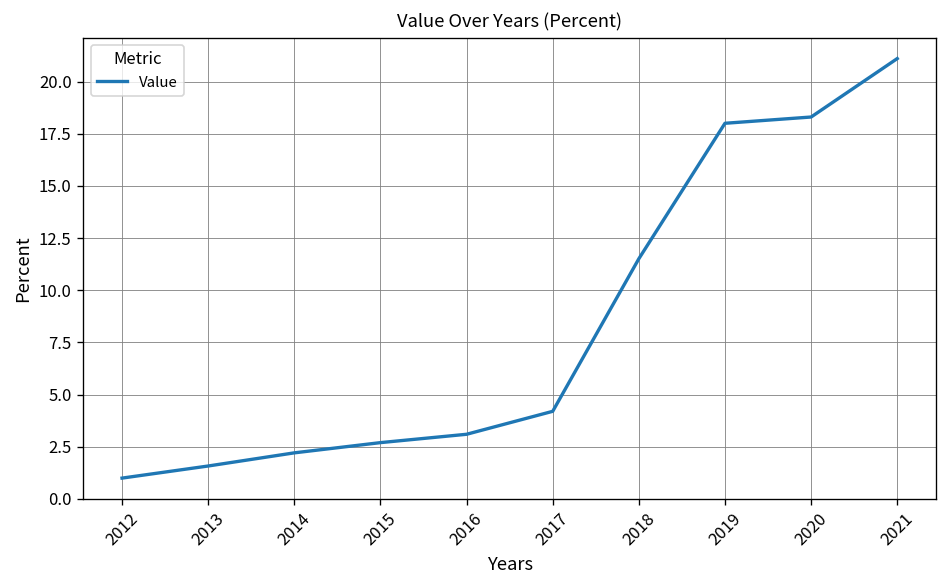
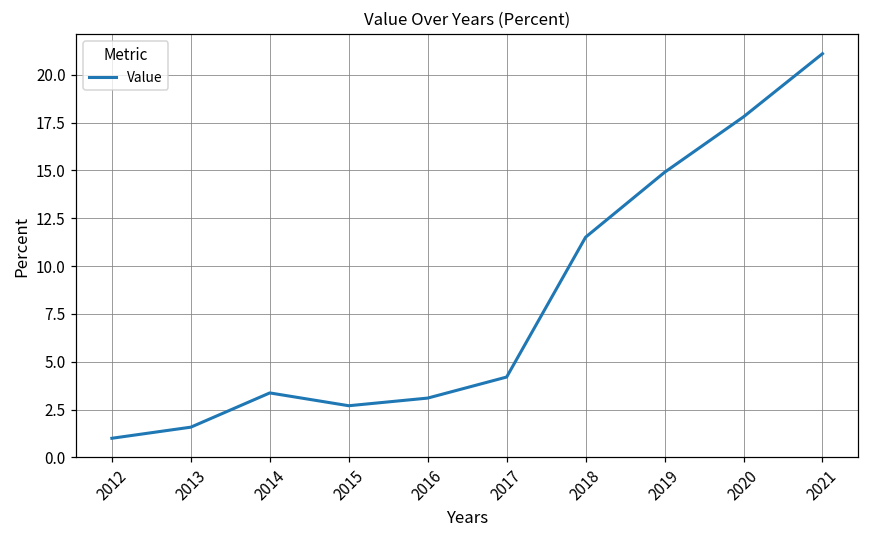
2014: 2.2 -> 3.4
2019: 18.0 -> 14.9
2020: 18.3 -> 17.8
